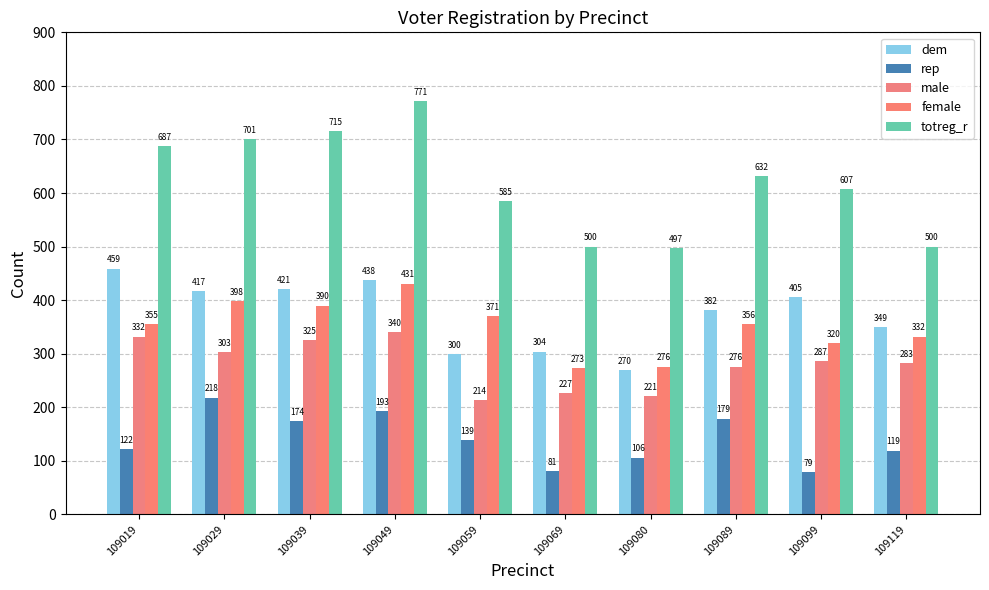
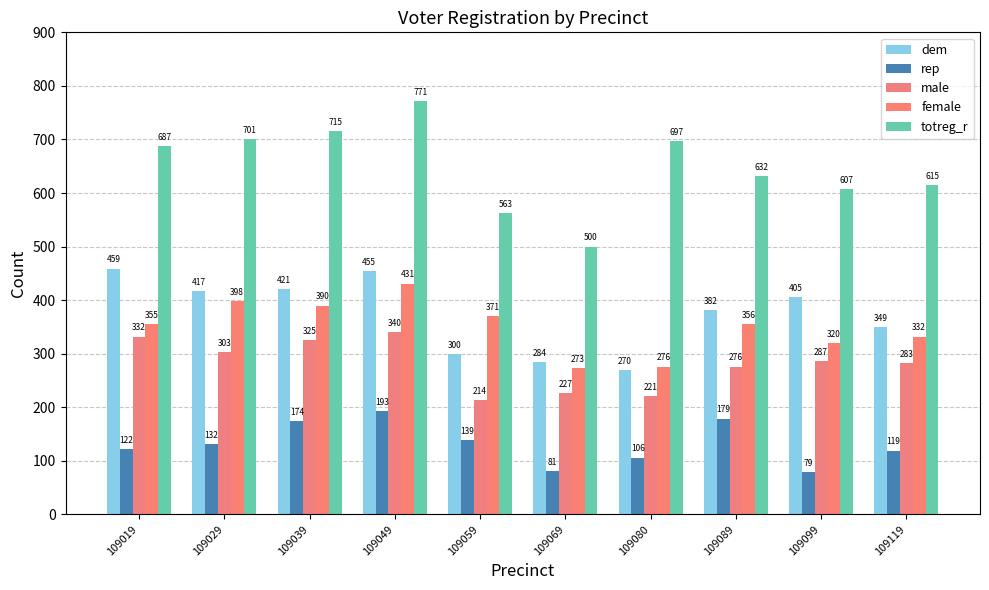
rep, 109029: 218 -> 132
dem, 109049: 438 -> 455
totreg_r, 109059: 585 -> 563
dem, 109069: 304 -> 284
totreg_r, 109080: 497 -> 697
totreg_r, 109119: 500 -> 615
